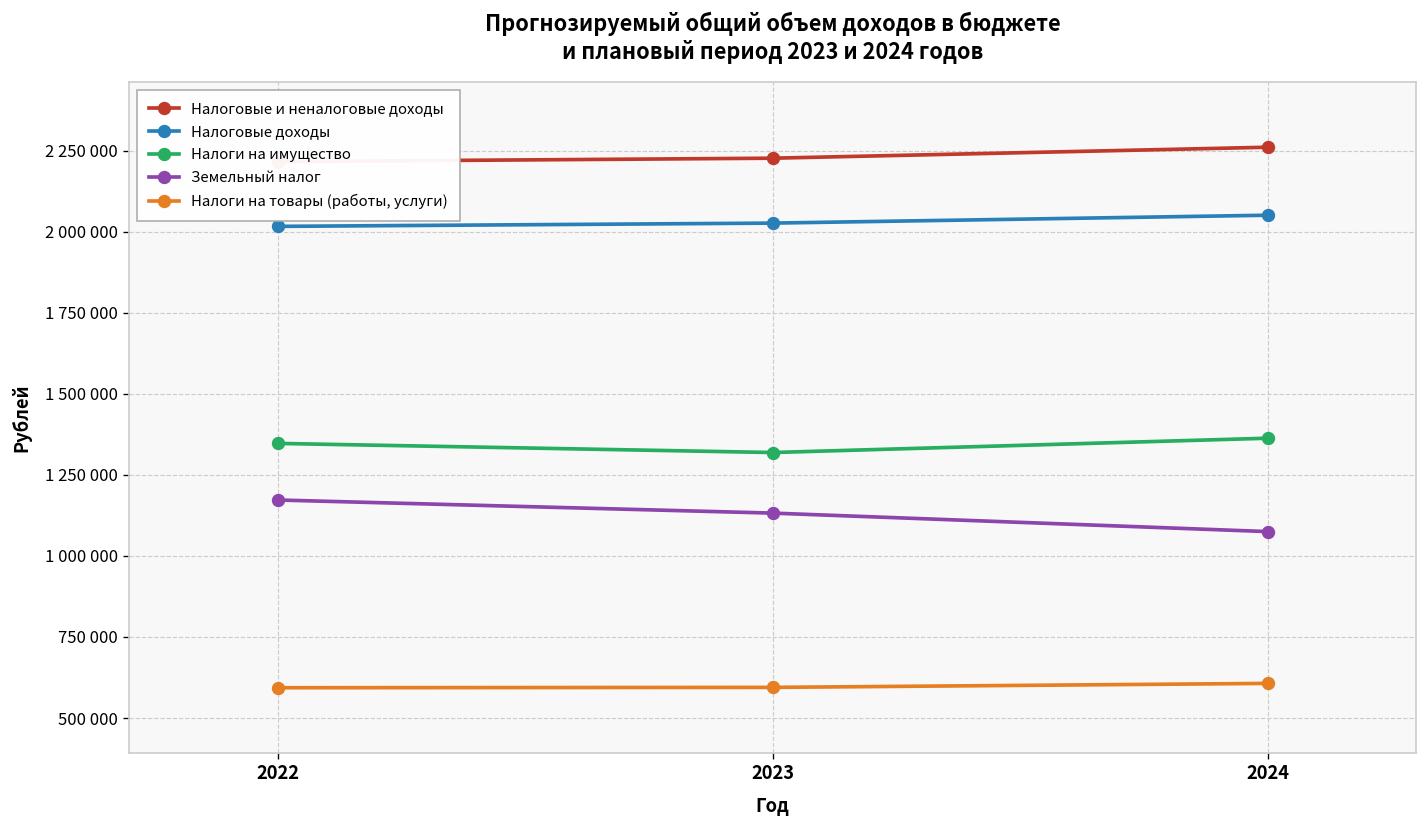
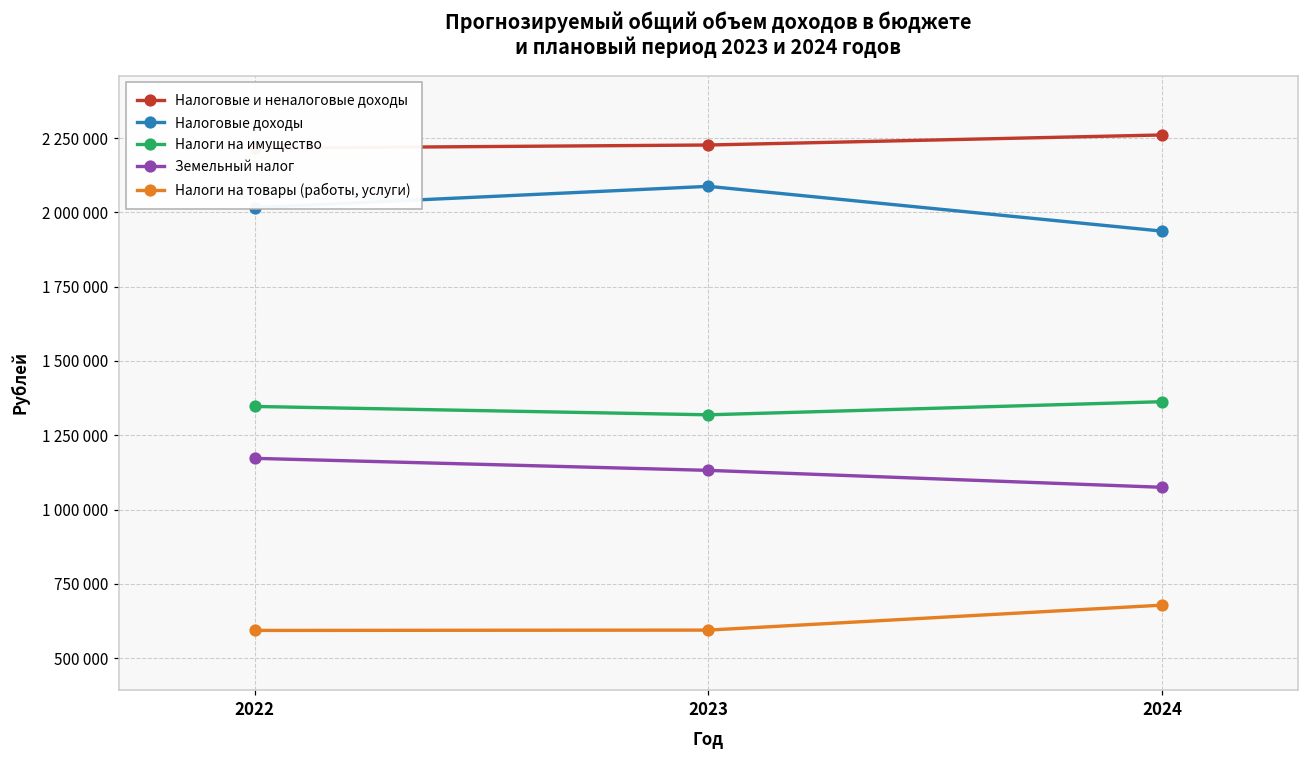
Налоговые доходы, 2023: 2030000 -> 2090000
Налоговые доходы, 2024: 2050000 -> 1940000
Налоги на товары (работы, услуги), 2024: 610000 -> 680000
